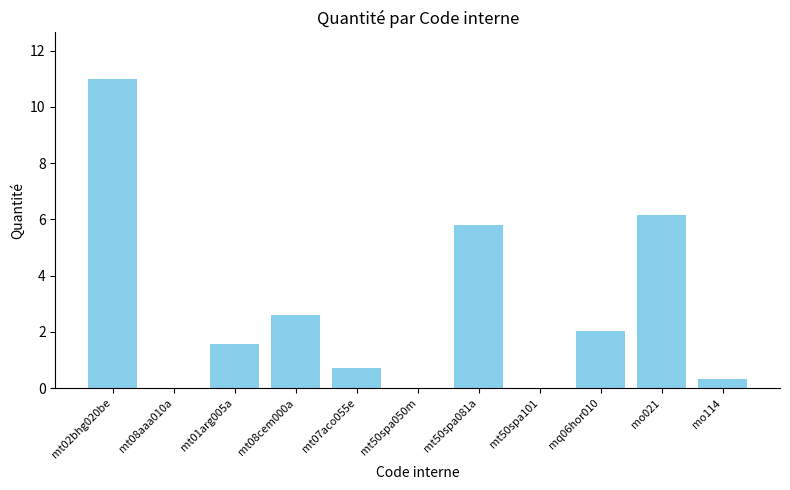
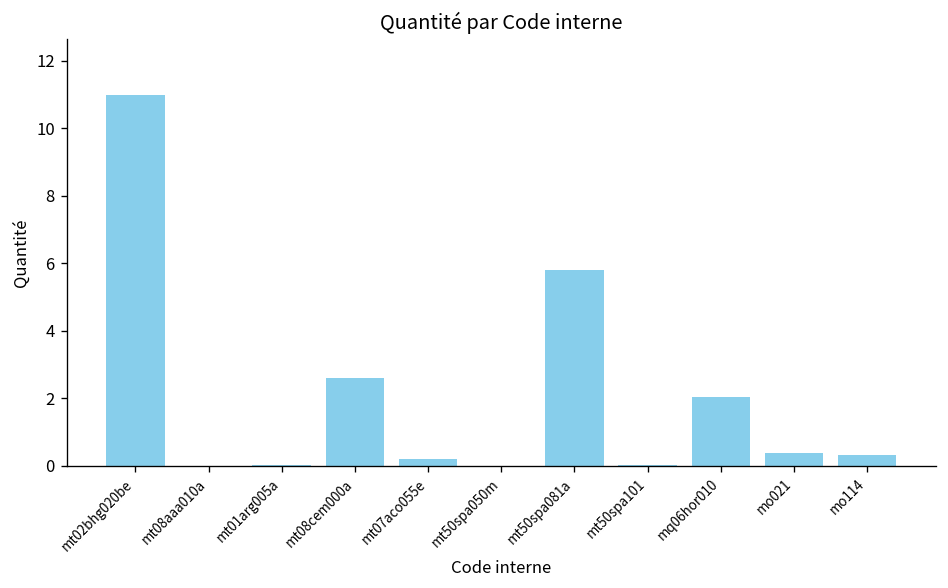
mt01arg005a: 1.6 -> 0.0
mt07aco055e: 0.7 -> 0.2
mo021: 6.2 -> 0.4
